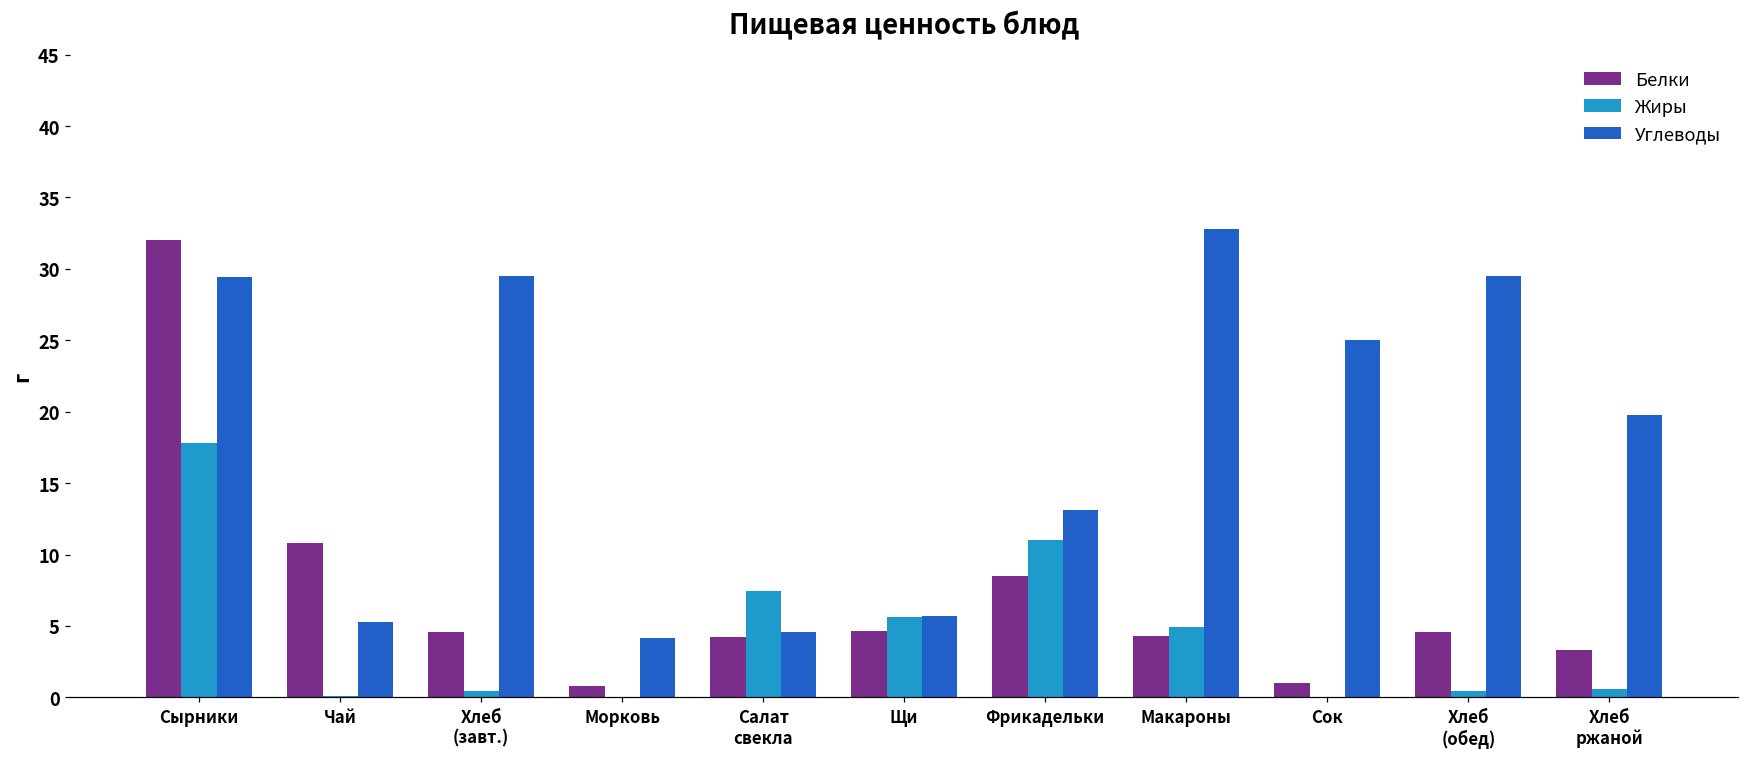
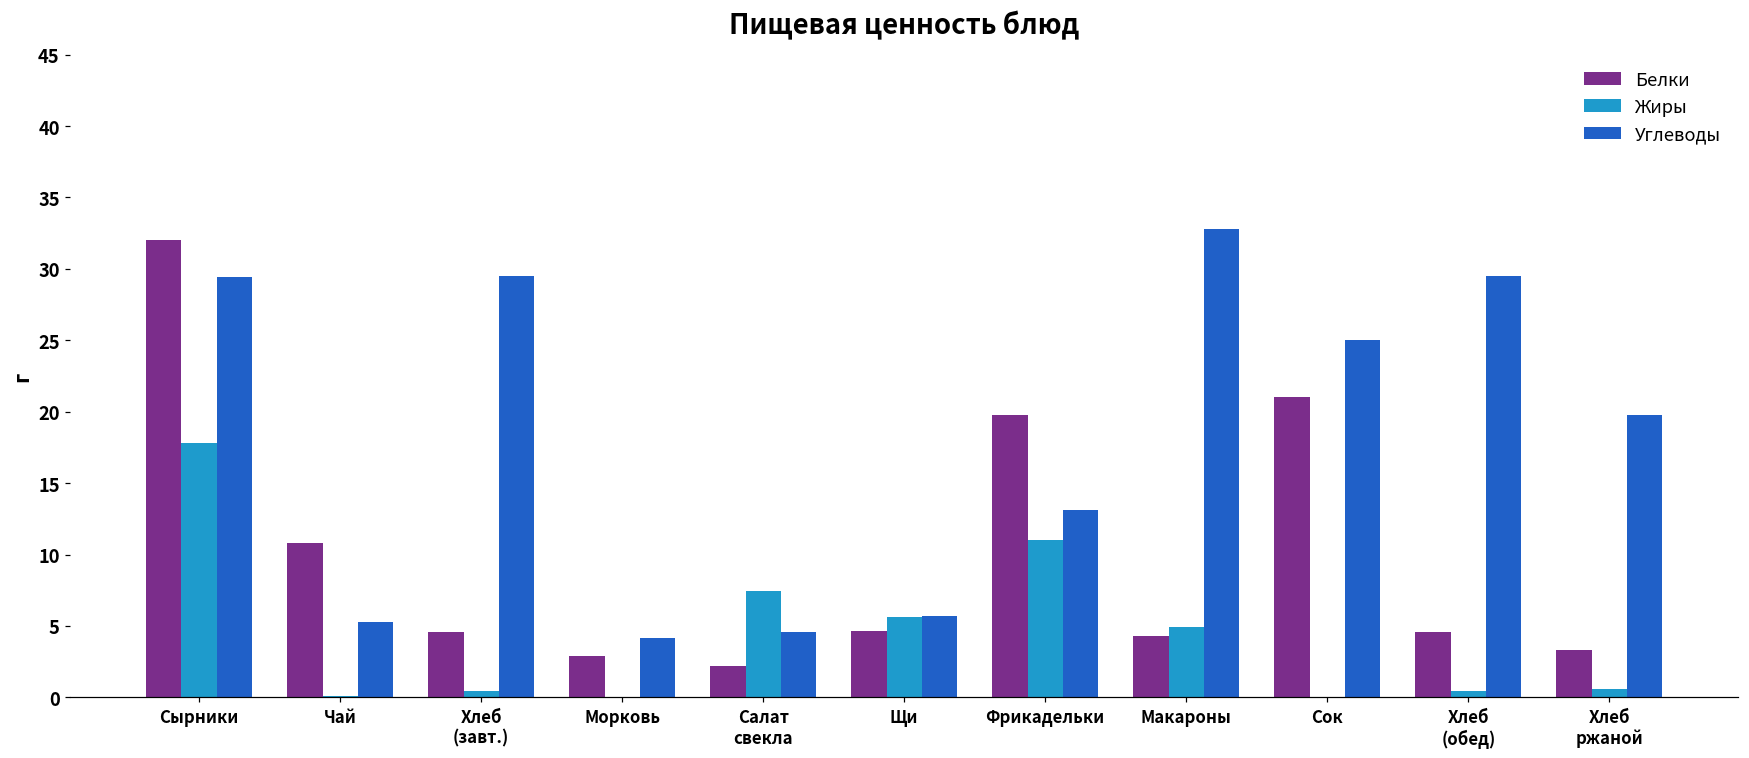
Белки, Морковь: 0.8 -> 2.9
Белки, Салат свекла: 4.3 -> 2.2
Белки, Фрикадельки: 8.5 -> 19.8
Белки, Сок: 1 -> 21
